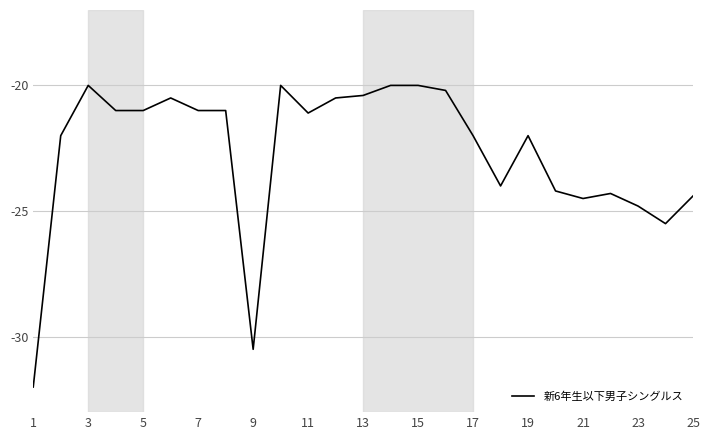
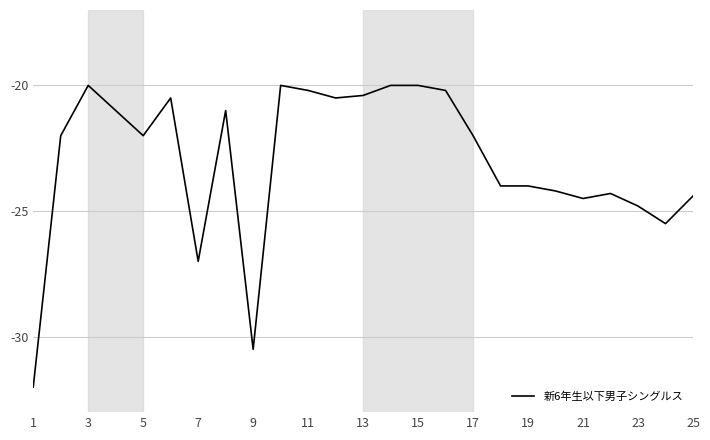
5: -21 -> -22
7: -21 -> -27
11: -21.1 -> -20.2
19: -22 -> -24
